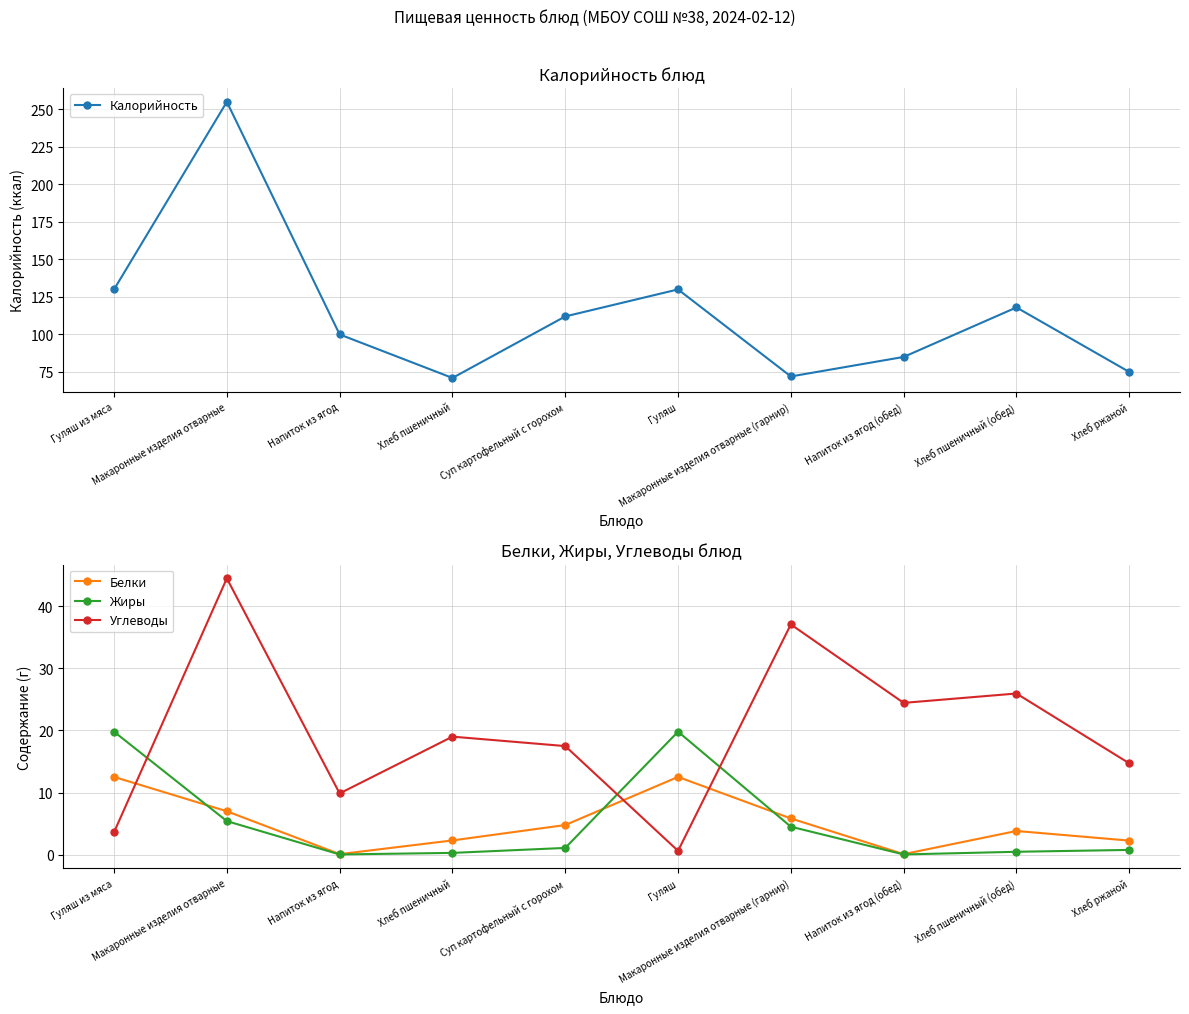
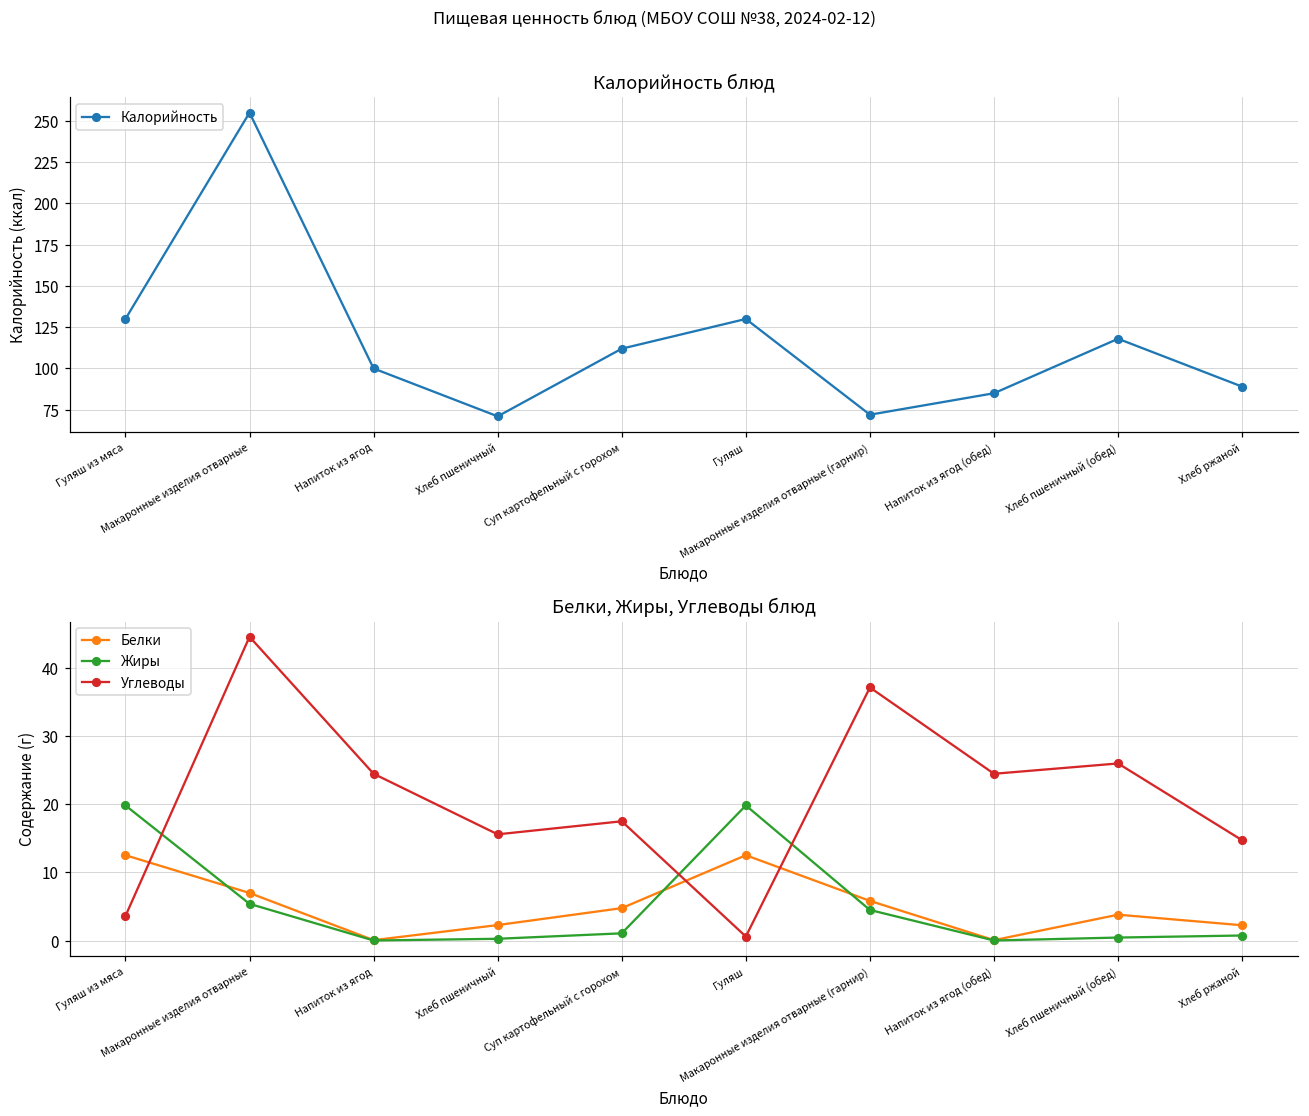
Калорийность блюд, Хлеб ржаной: 75 -> 89
Белки, Жиры, Углеводы блюд, Углеводы, Напиток из ягод: 10 -> 24
Белки, Жиры, Углеводы блюд, Углеводы, Хлеб пшеничный: 19 -> 16
